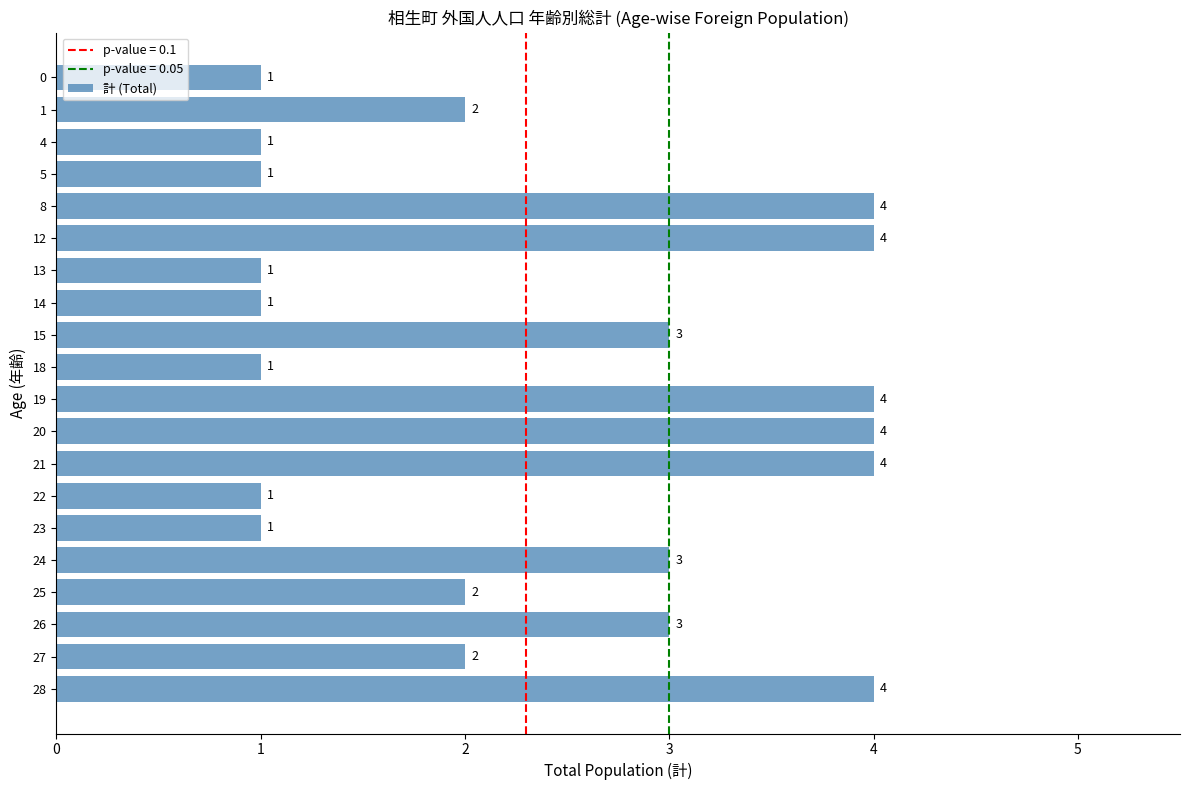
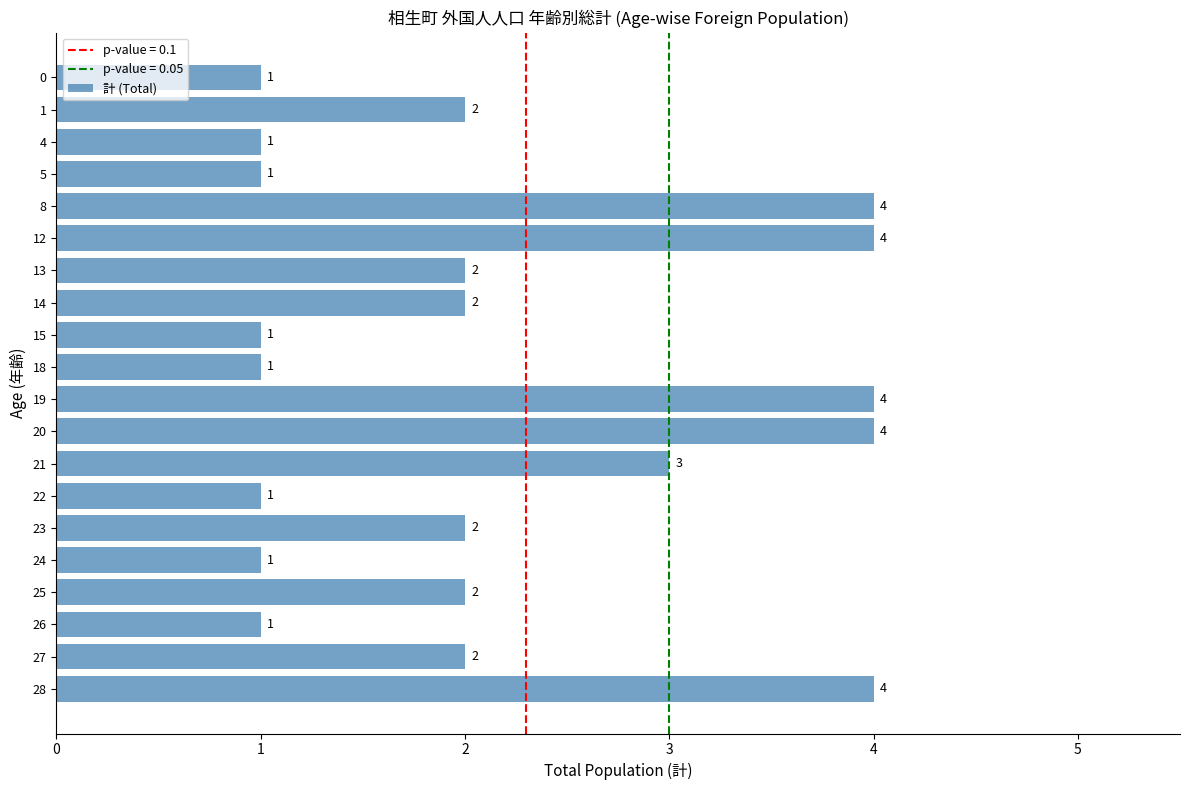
13: 1 -> 2
14: 1 -> 2
15: 3 -> 1
21: 4 -> 3
23: 1 -> 2
24: 3 -> 1
26: 3 -> 1
